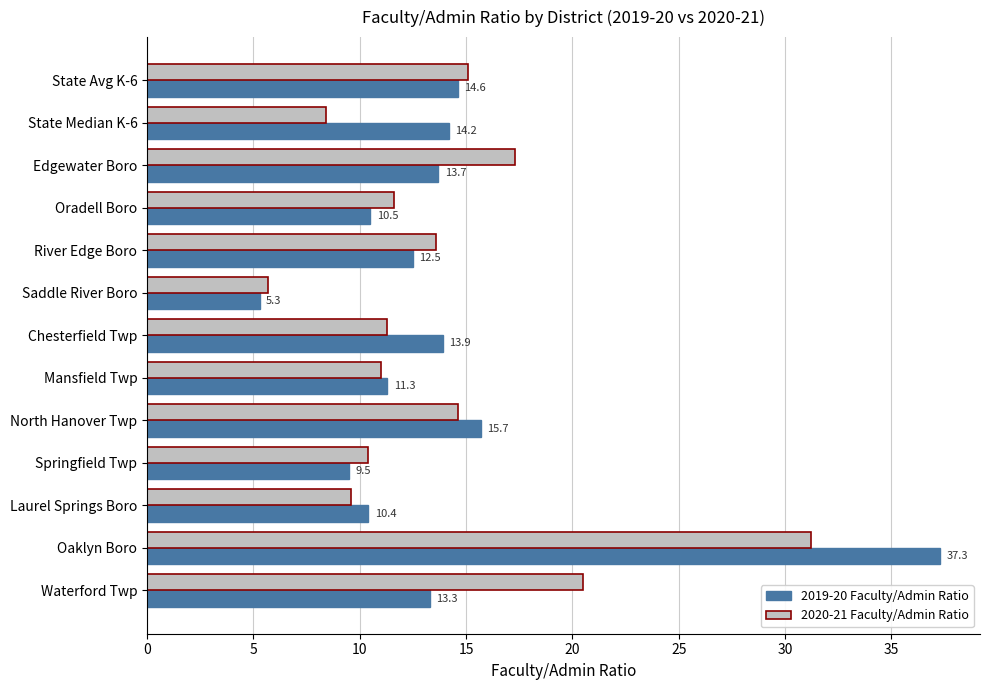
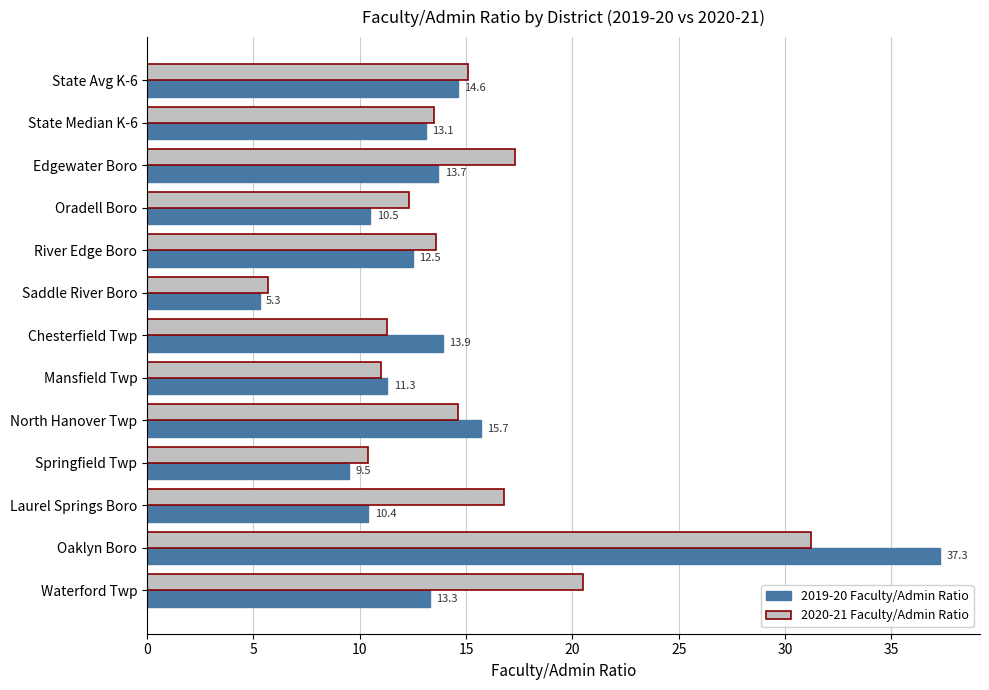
2020-21 Faculty/Admin Ratio, State Median K-6: 8.4 -> 13.5
2019-20 Faculty/Admin Ratio, State Median K-6: 14.2 -> 13.1
2020-21 Faculty/Admin Ratio, Oradell Boro: 11.6 -> 12.3
2020-21 Faculty/Admin Ratio, Laurel Springs Boro: 9.6 -> 16.8
